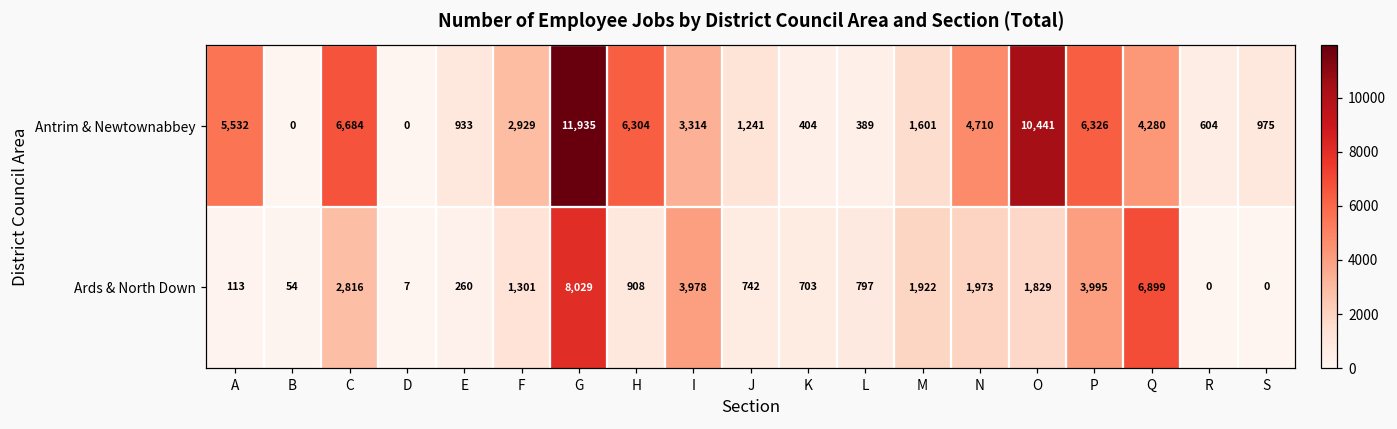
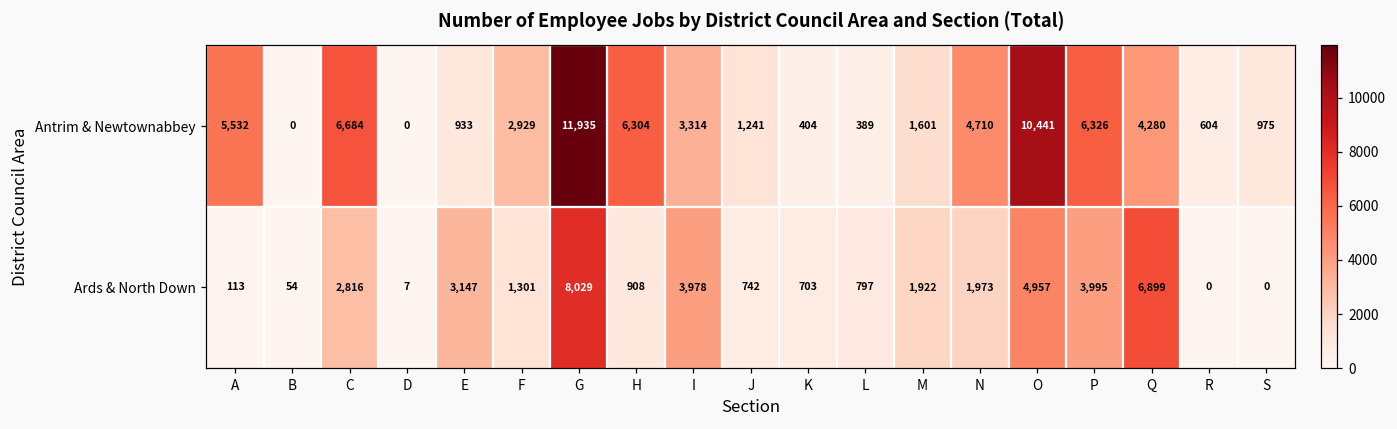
Ards & North Down, E: 260 -> 3,147
Ards & North Down, O: 1,829 -> 4,957
